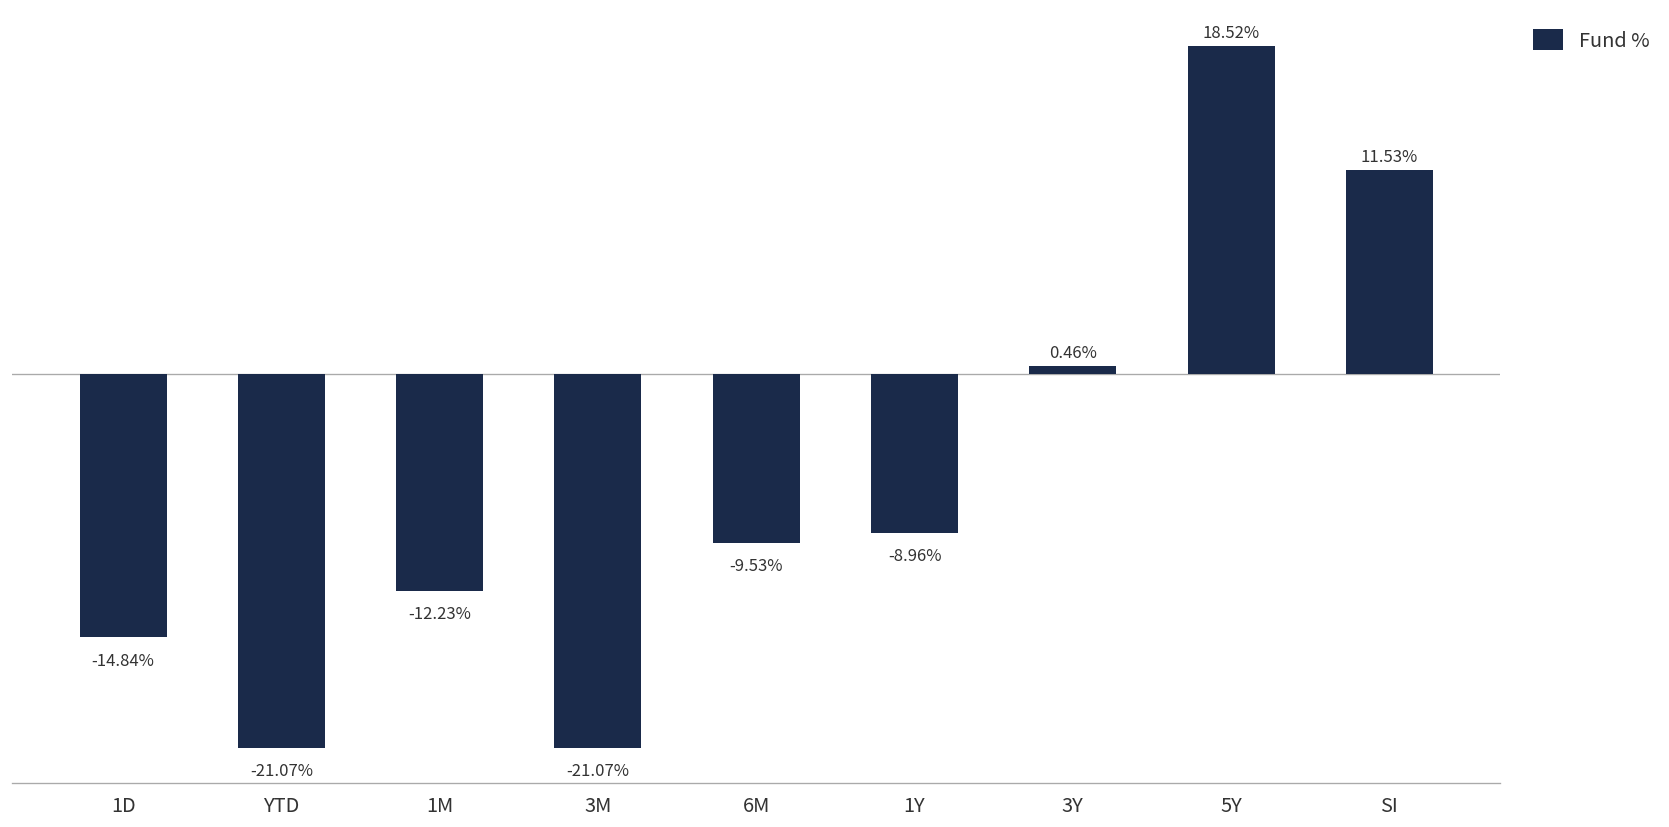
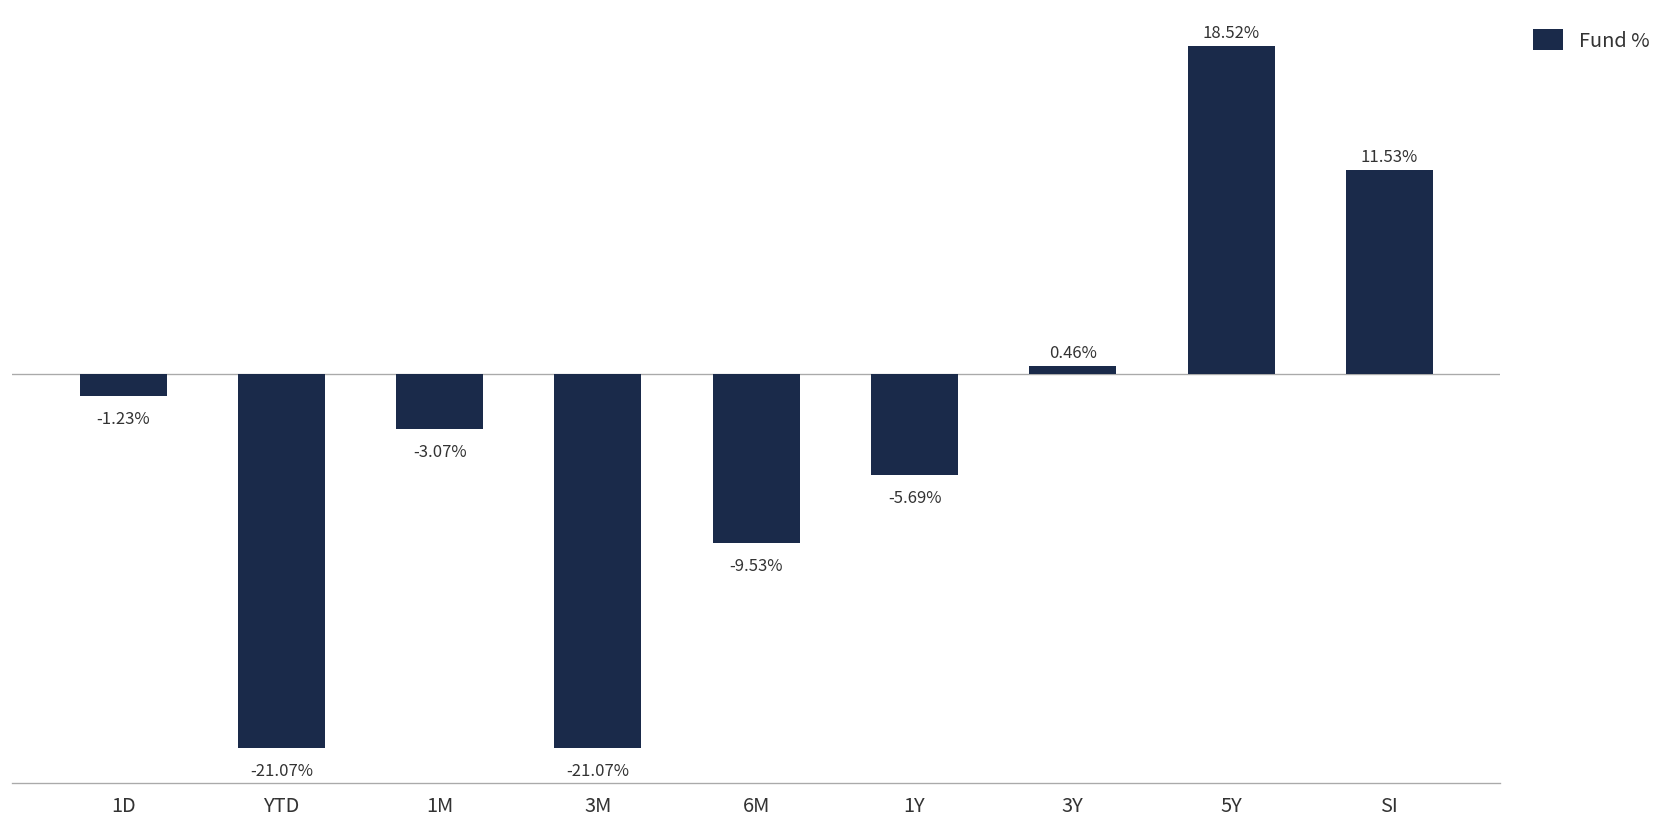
1D: -14.84% -> -1.23%
1M: -12.23% -> -3.07%
1Y: -8.96% -> -5.69%
